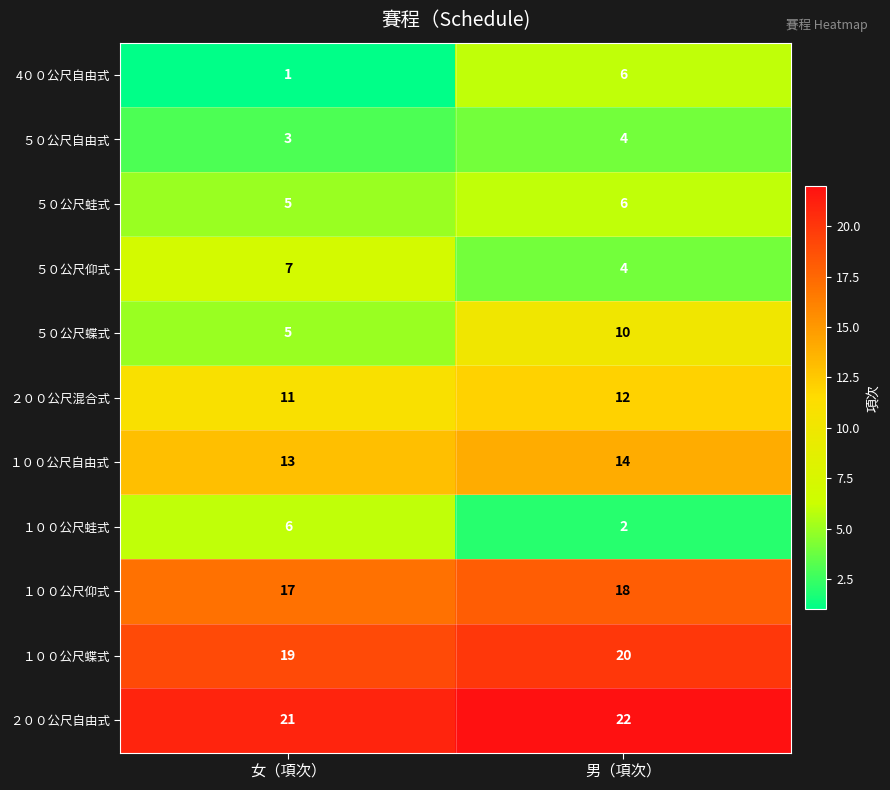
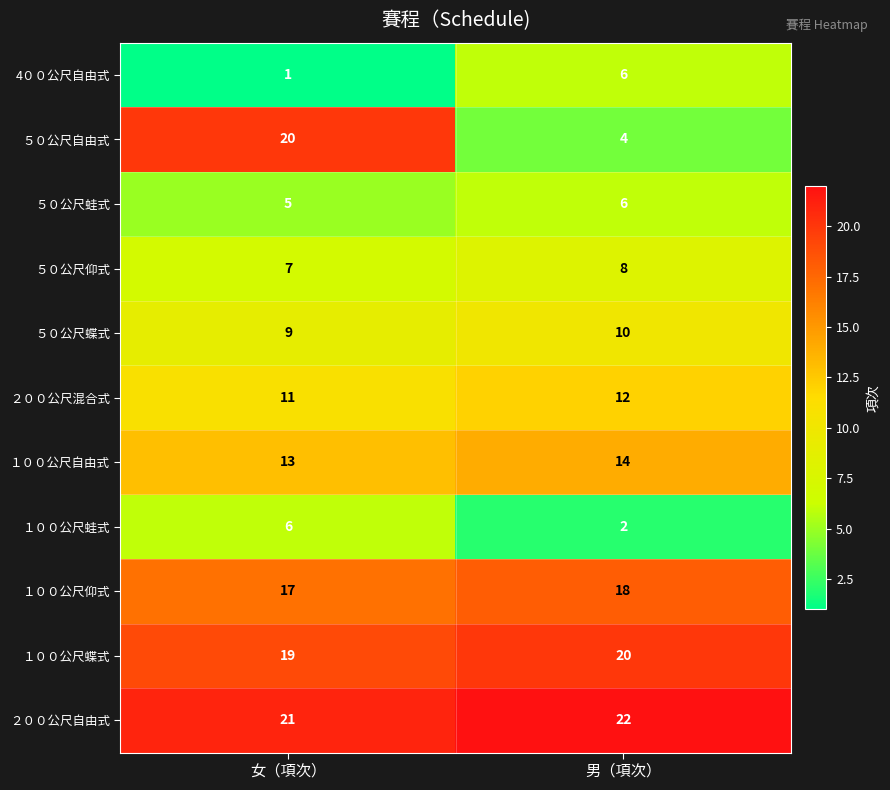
５０公尺自由式, 女（項次）: 3 -> 20
５０公尺仰式, 男（項次）: 4 -> 8
５０公尺蝶式, 女（項次）: 5 -> 9
